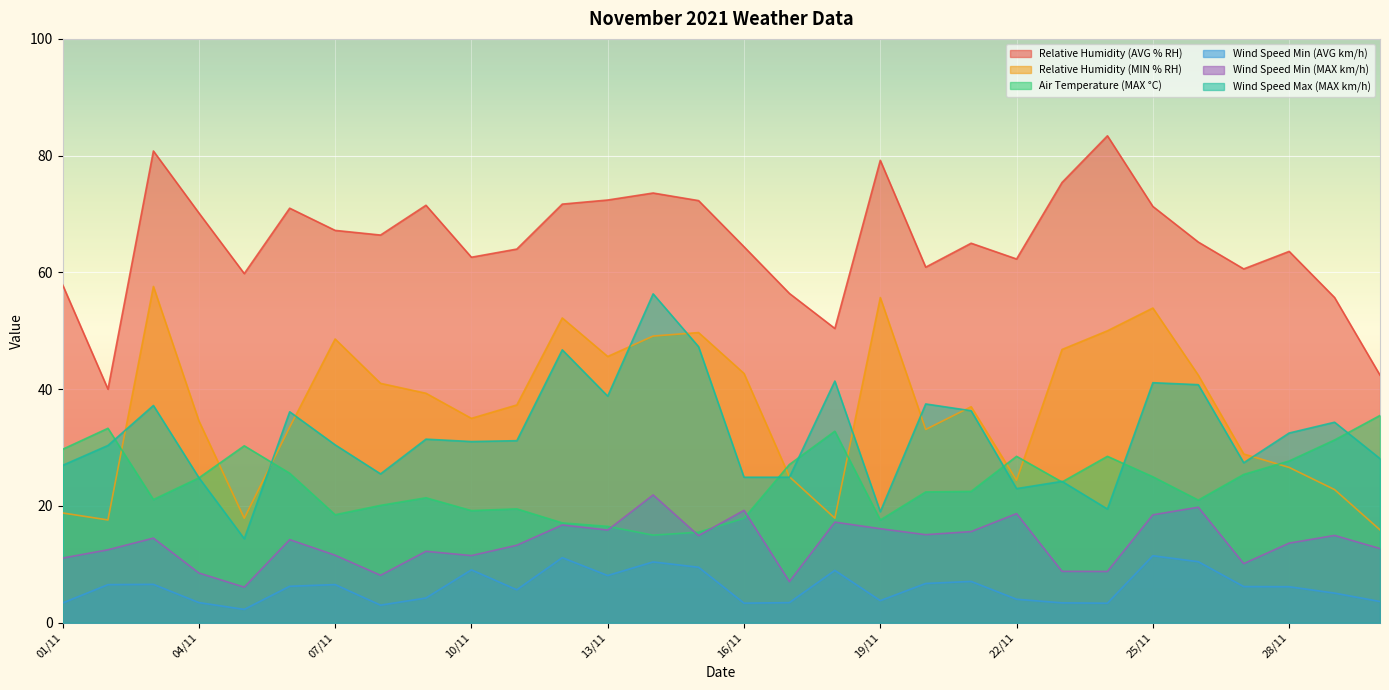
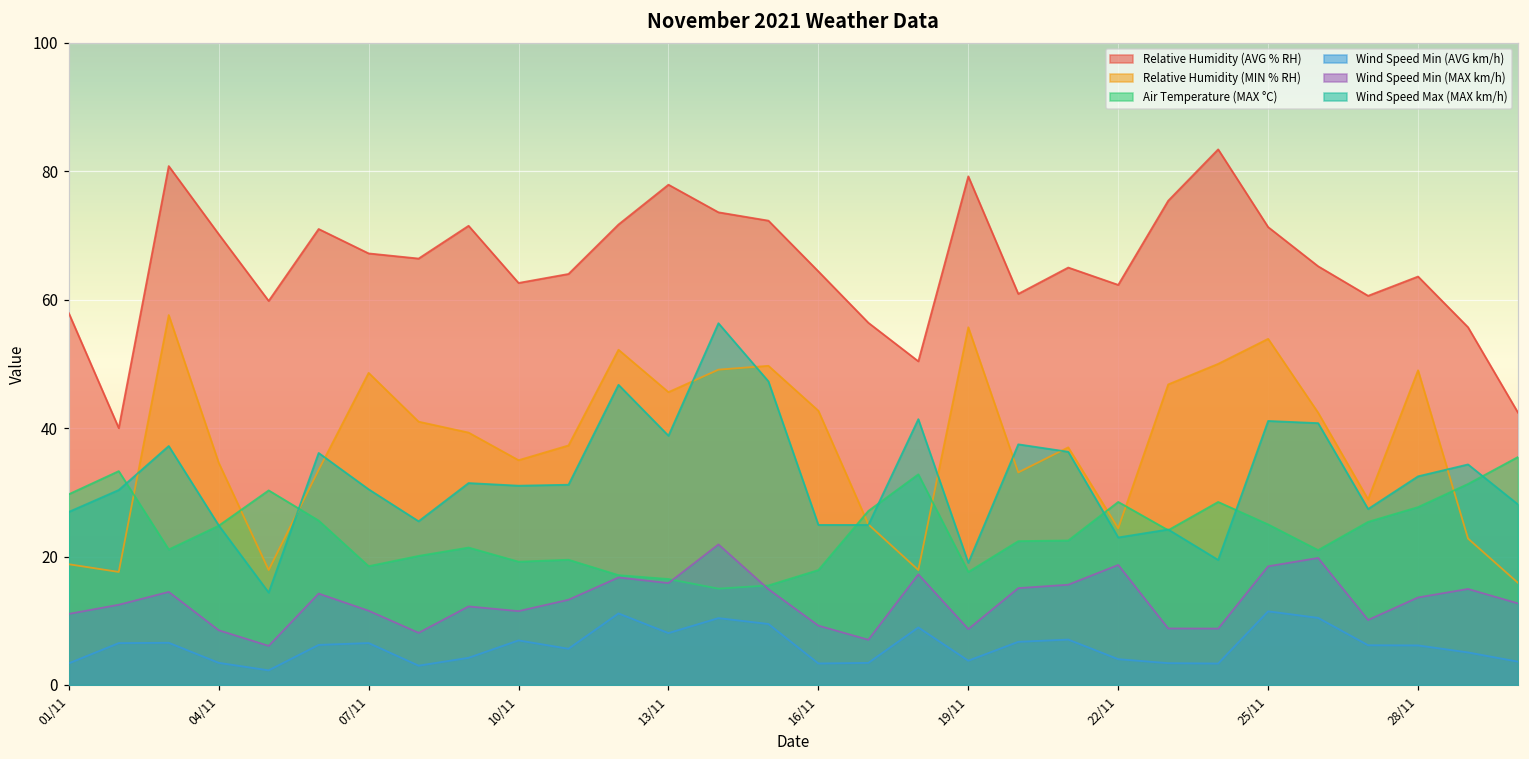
Wind Speed Min (AVG km/h), 10/11: 9 -> 7
Relative Humidity (AVG % RH), 13/11: 72 -> 78
Wind Speed Min (MAX km/h), 16/11: 19 -> 9
Wind Speed Min (MAX km/h), 19/11: 16 -> 9
Relative Humidity (MIN % RH), 28/11: 27 -> 49
